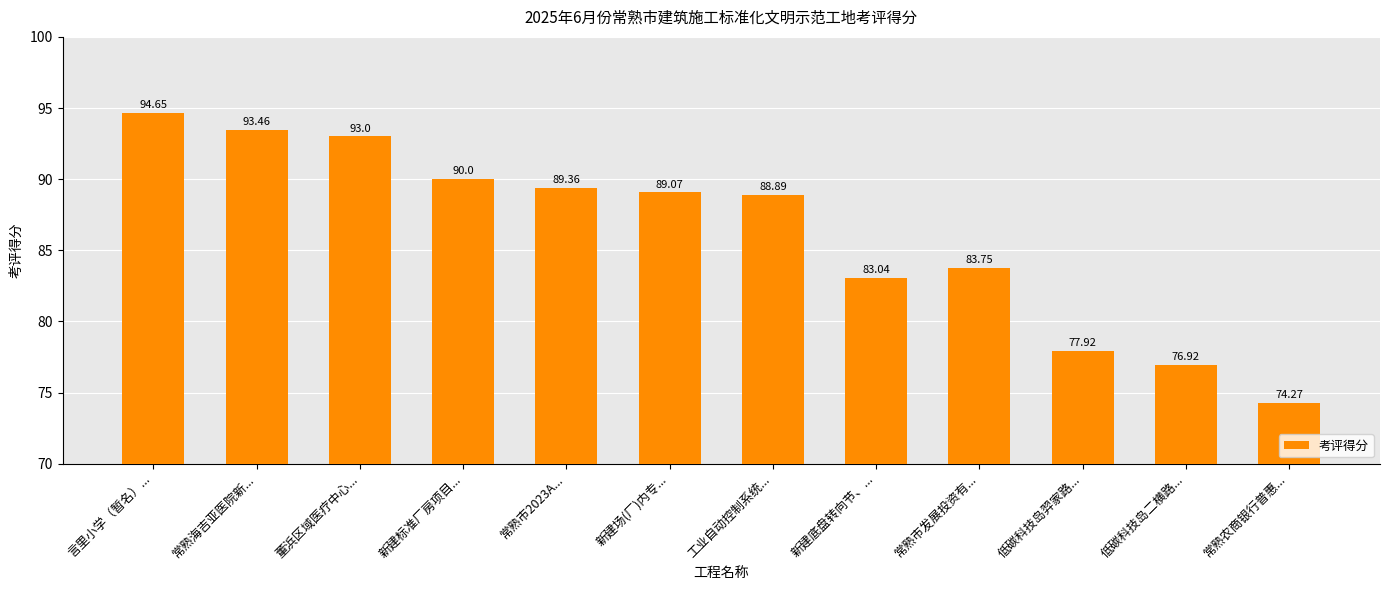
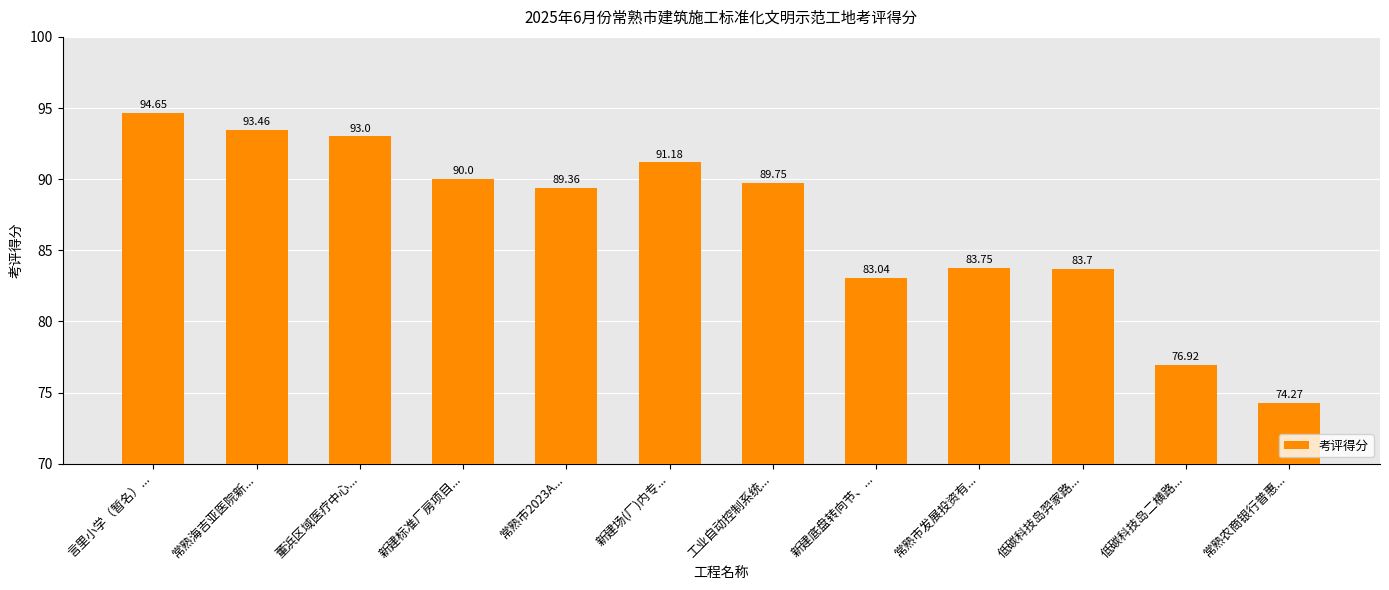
新建场(厂)内专...: 89.07 -> 91.18
工业自动控制系统...: 88.89 -> 89.75
低碳科技岛羿家路...: 77.92 -> 83.7
